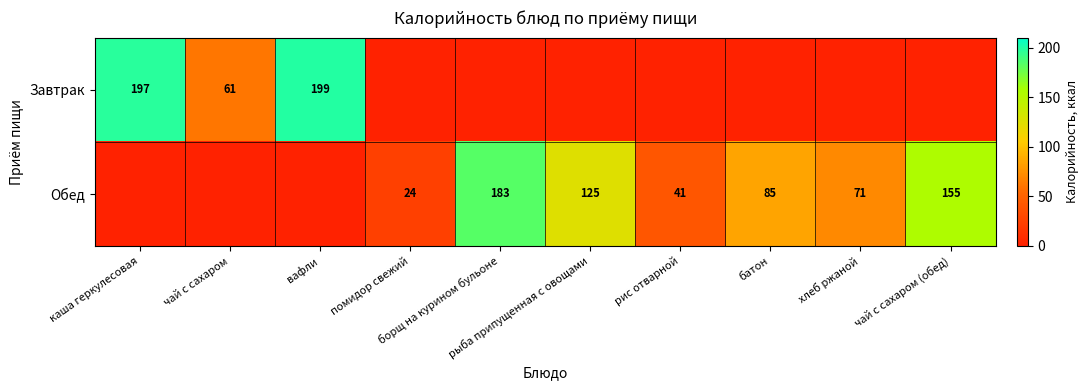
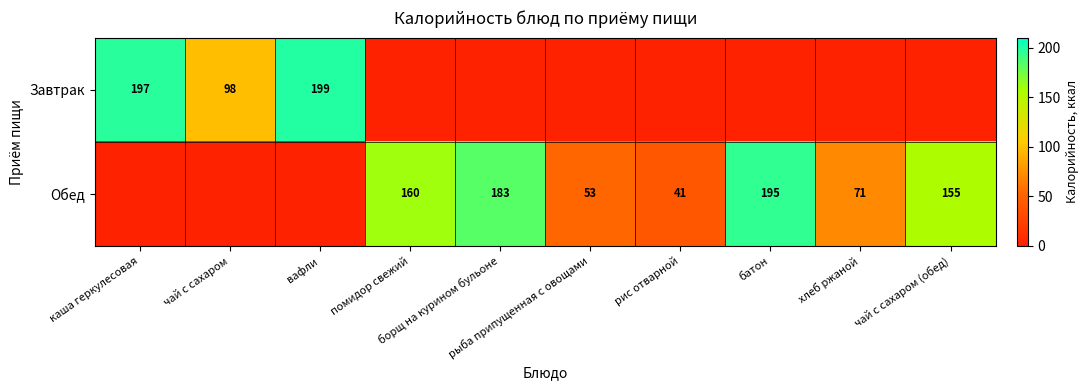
Завтрак, чай с сахаром: 61 -> 98
Обед, помидор свежий: 24 -> 160
Обед, рыба припущенная с овощами: 125 -> 53
Обед, батон: 85 -> 195
